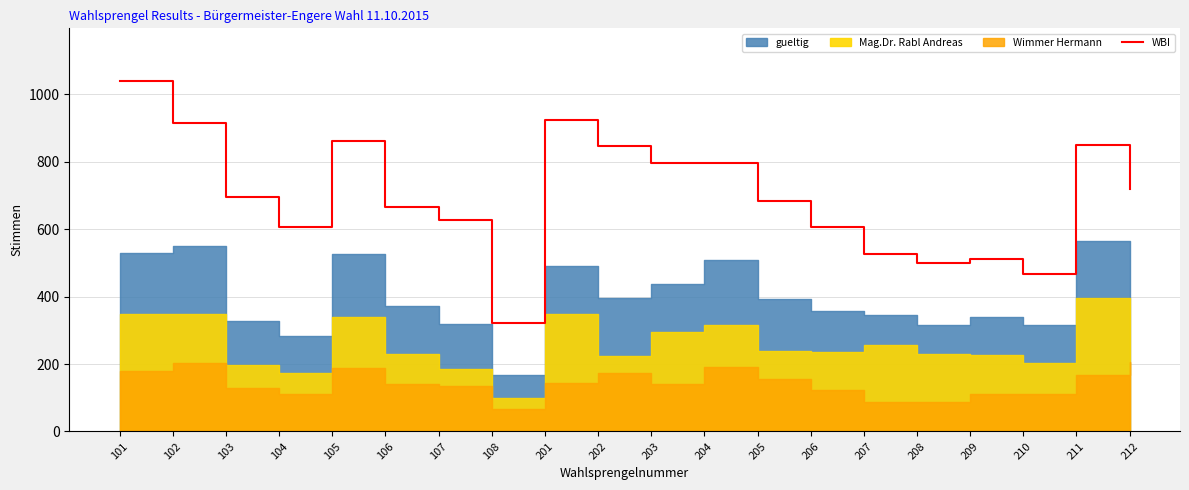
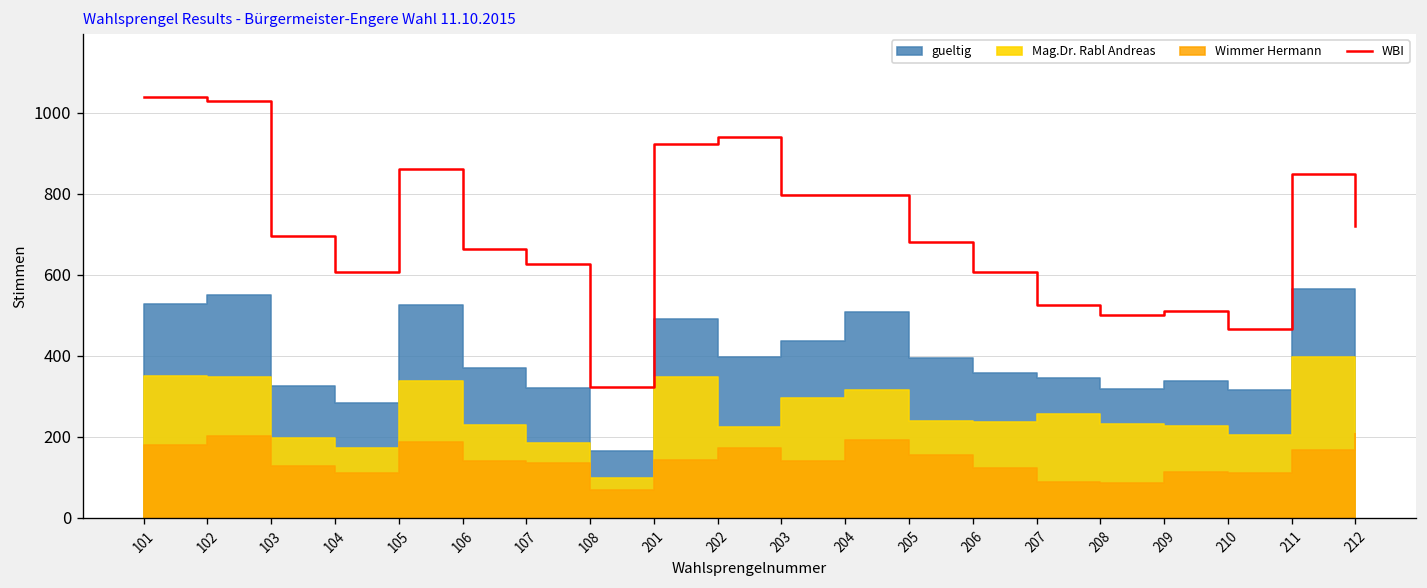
WBI, 102: 910 -> 1030
WBI, 202: 850 -> 940
